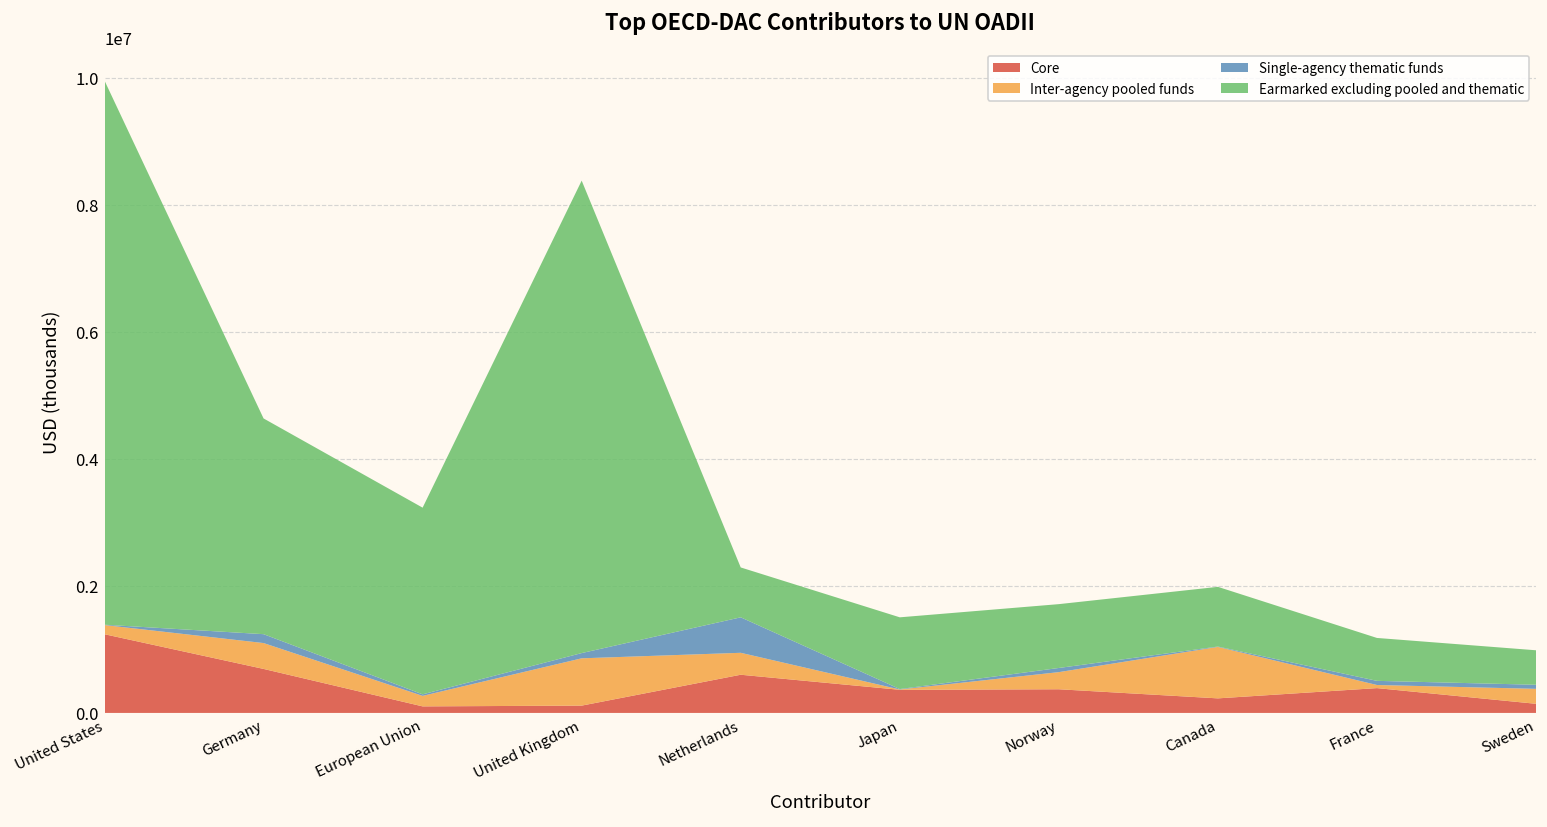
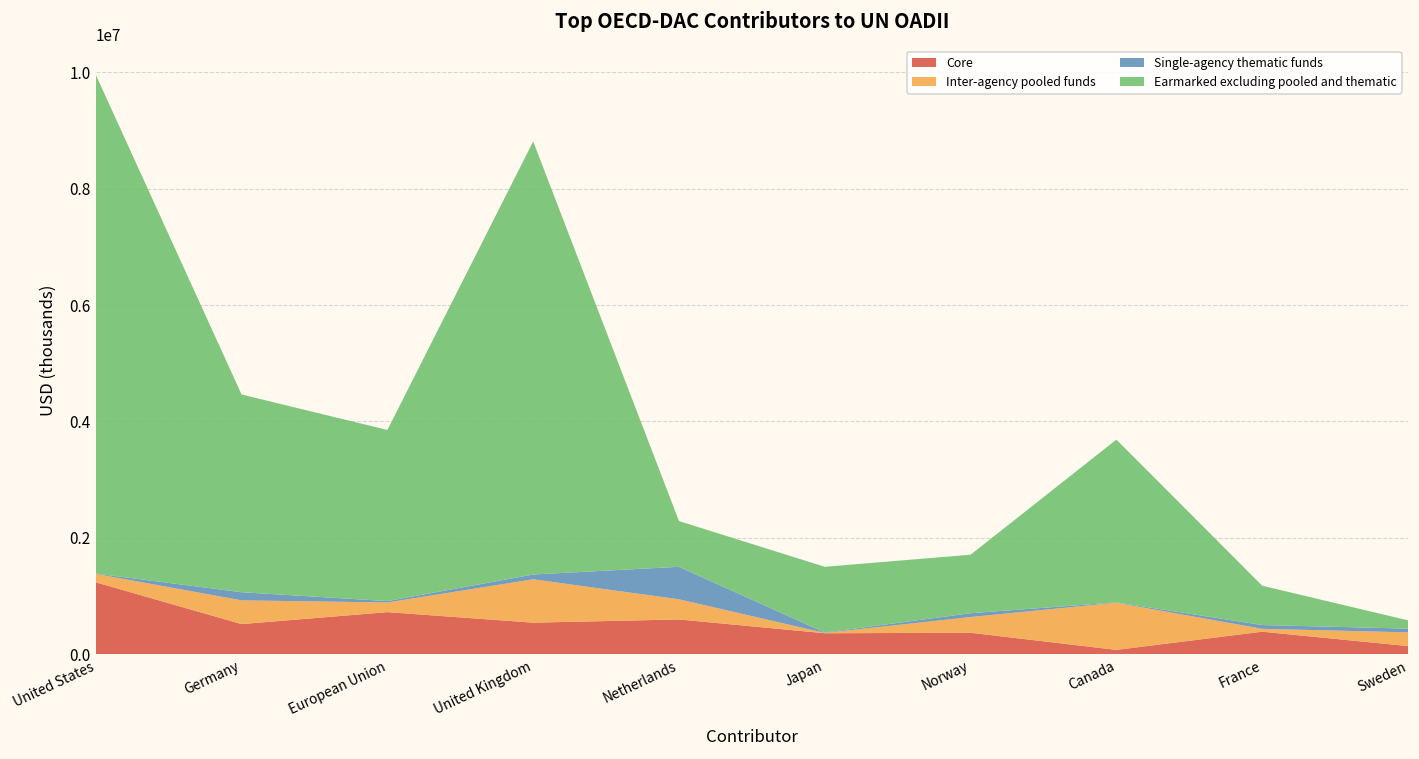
Core, Germany: 700000 -> 500000
Core, European Union: 100000 -> 700000
Core, United Kingdom: 100000 -> 500000
Core, Canada: 200000 -> 100000
Earmarked excluding pooled and thematic, Canada: 900000 -> 2800000
Earmarked excluding pooled and thematic, Sweden: 500000 -> 100000
